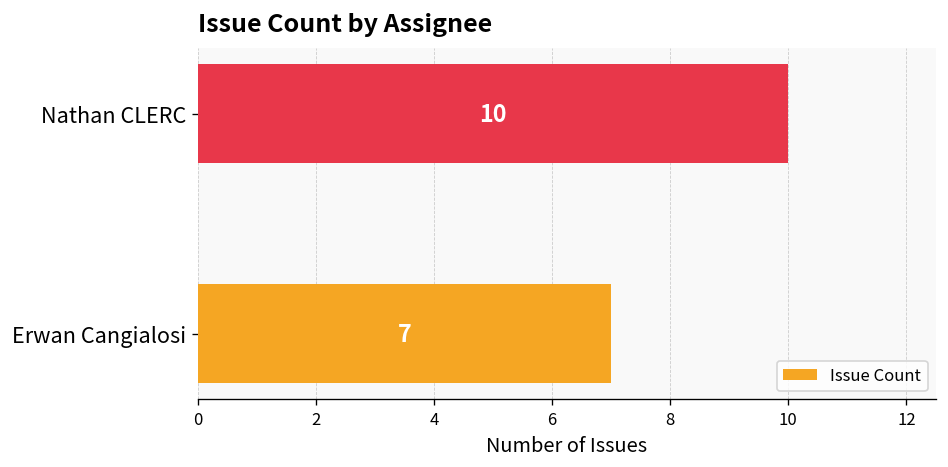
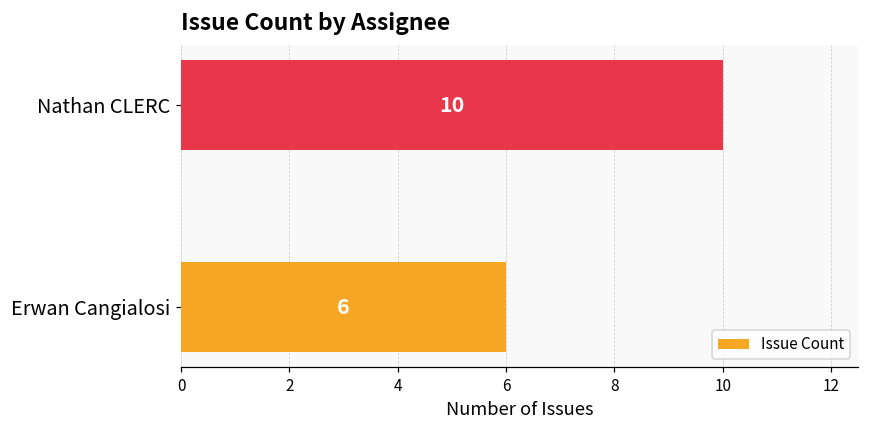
Erwan Cangialosi: 7 -> 6
